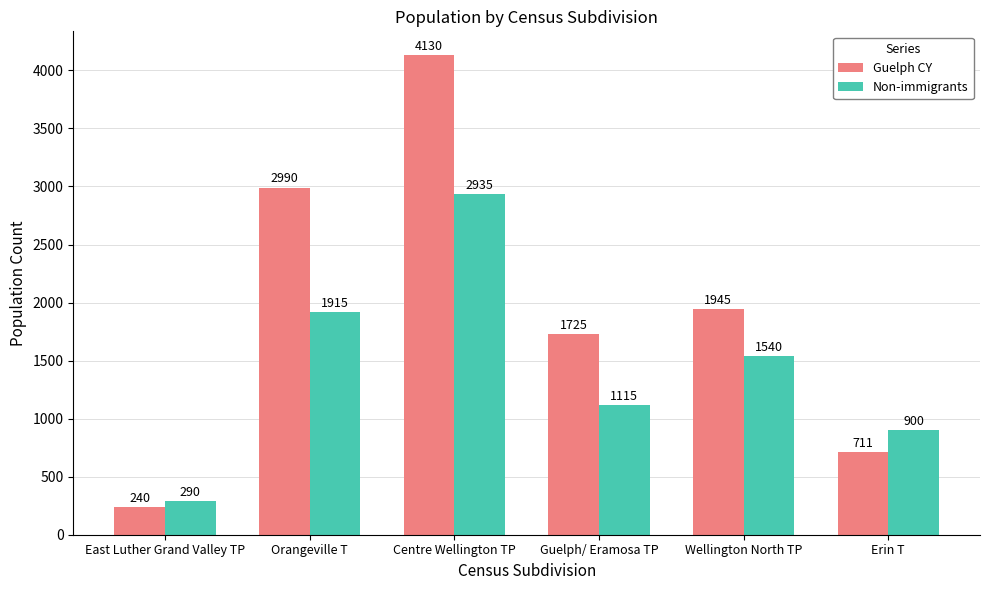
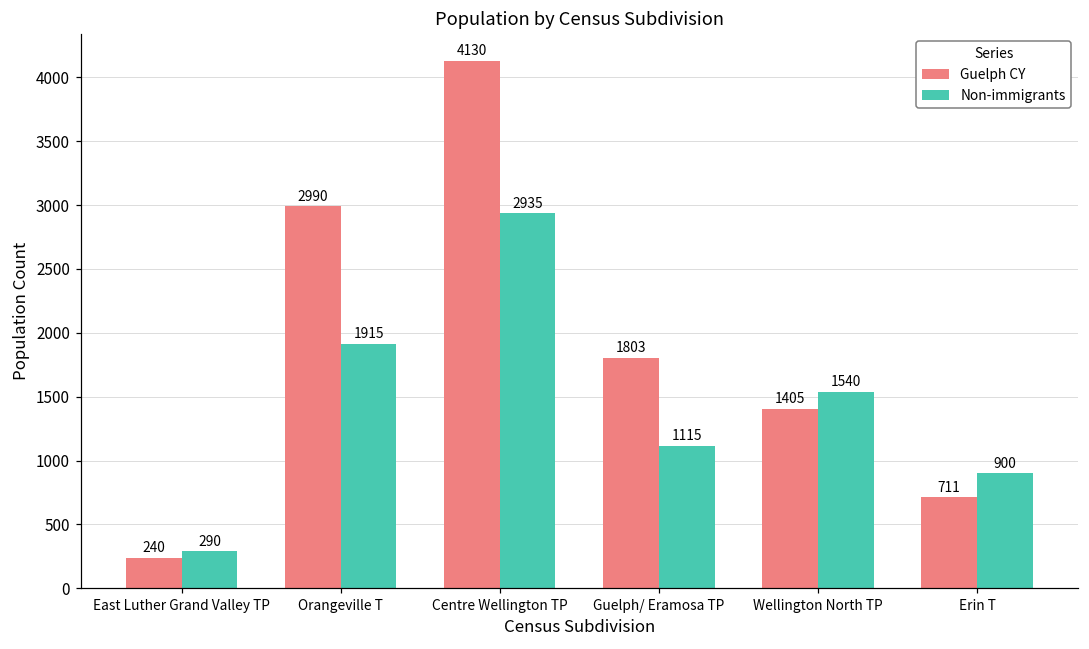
Guelph CY, Guelph/ Eramosa TP: 1725 -> 1803
Guelph CY, Wellington North TP: 1945 -> 1405
